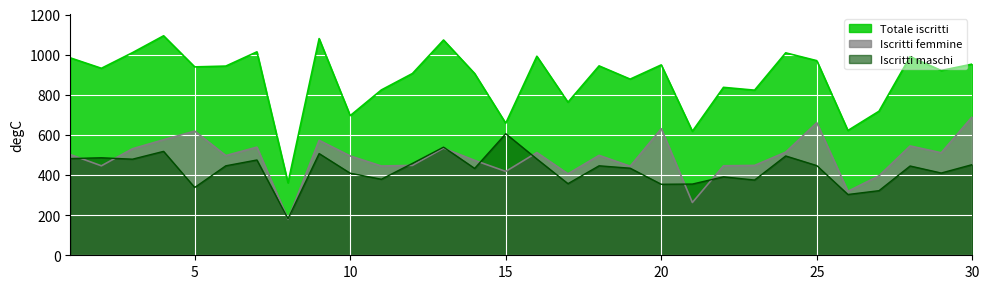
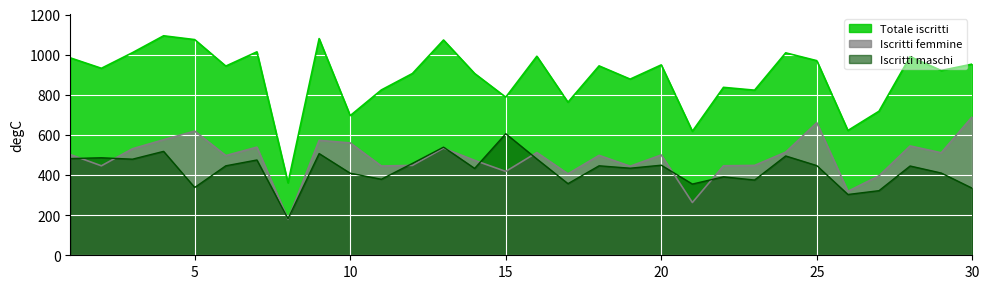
Totale iscritti, 5: 940 -> 1080
Iscritti femmine, 10: 500 -> 560
Totale iscritti, 15: 660 -> 790
Iscritti femmine, 20: 630 -> 500
Iscritti maschi, 20: 350 -> 450
Iscritti maschi, 30: 450 -> 330
